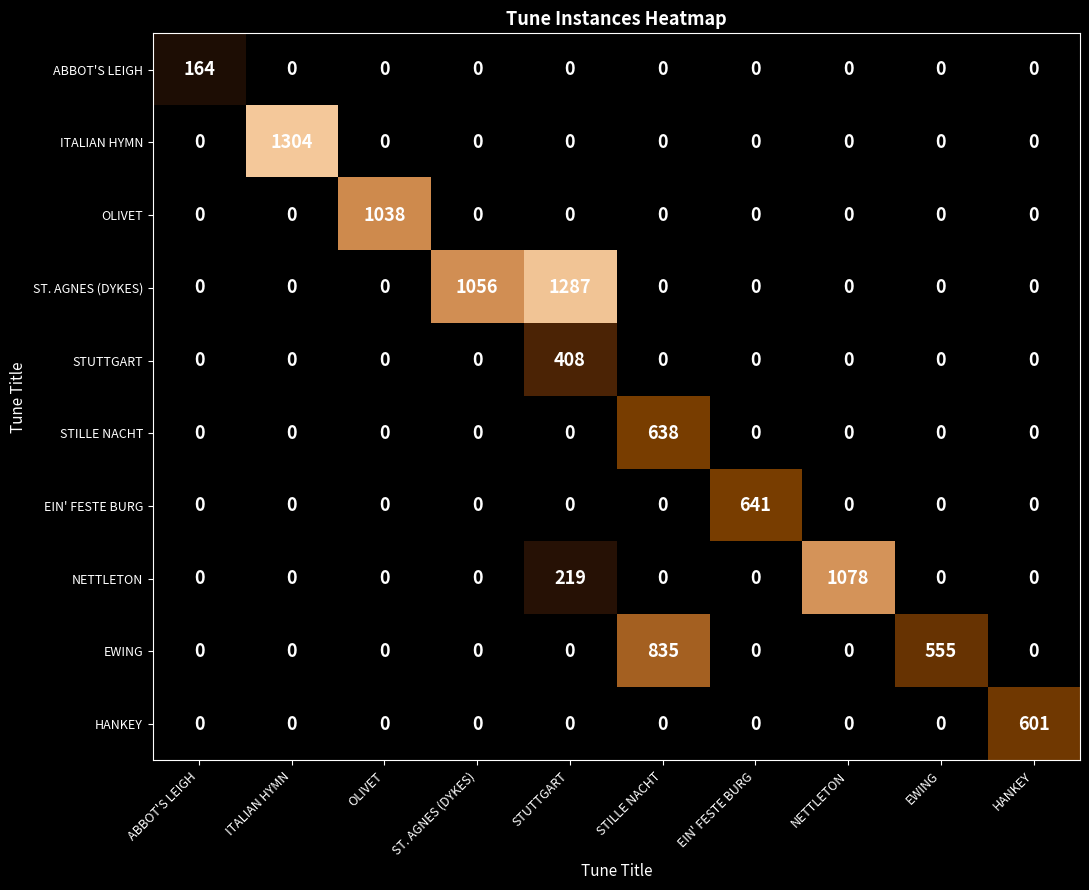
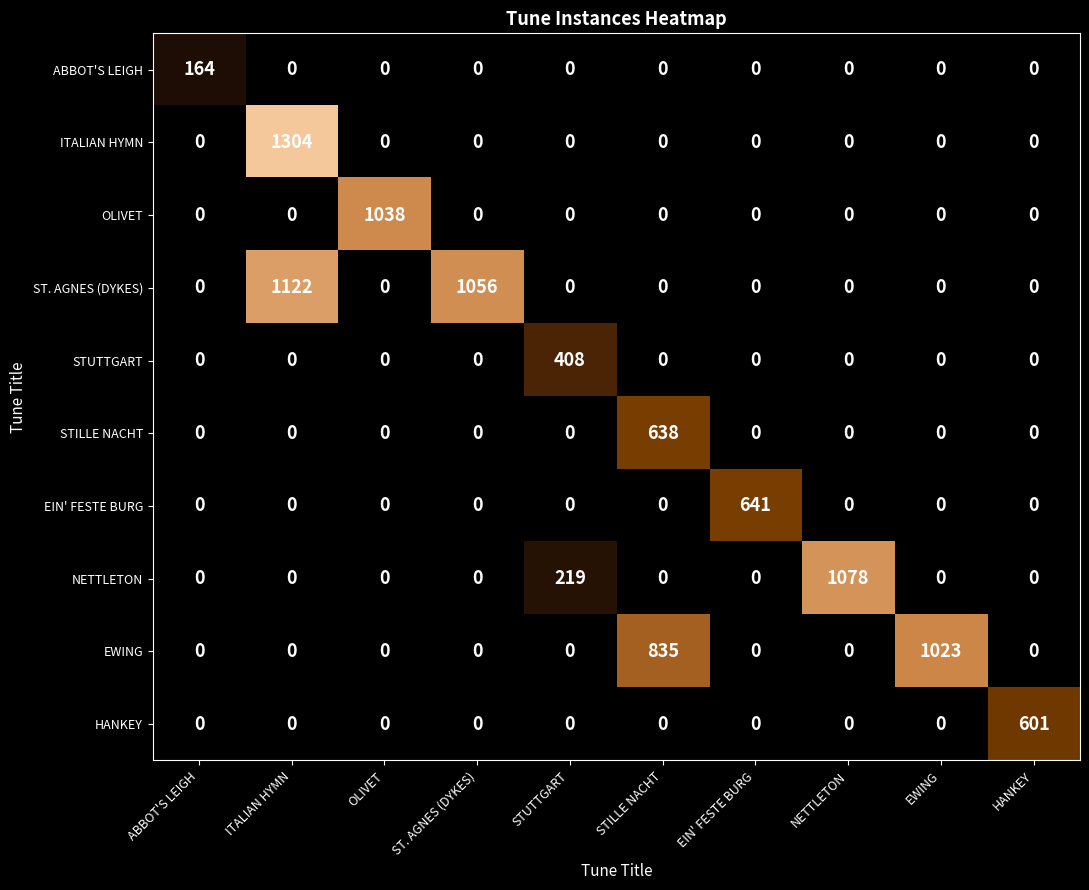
ST. AGNES (DYKES), ITALIAN HYMN: 0 -> 1122
ST. AGNES (DYKES), STUTTGART: 1287 -> 0
EWING, EWING: 555 -> 1023
